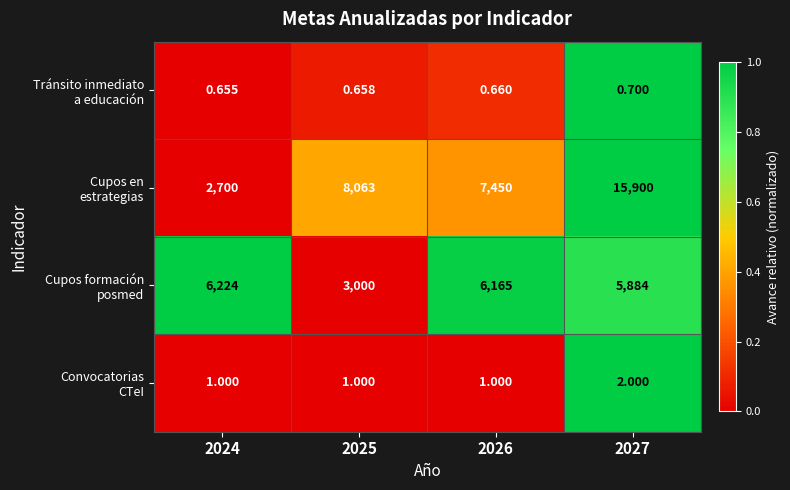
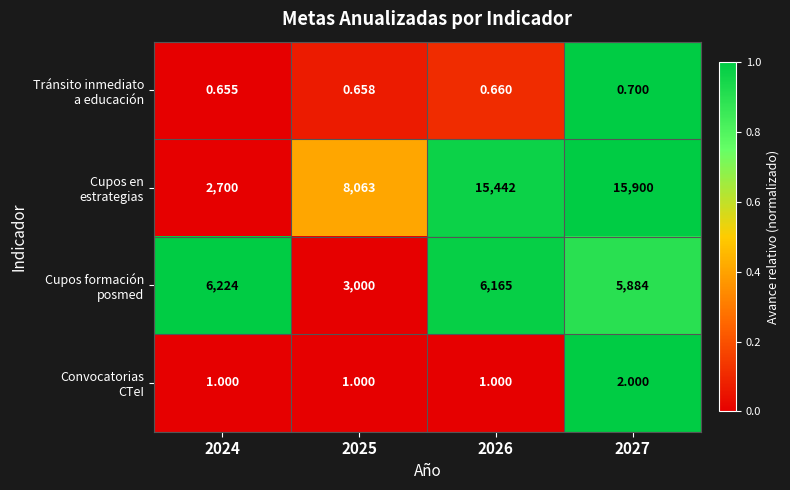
Cupos en estrategias, 2026: 7,450 -> 15,442
